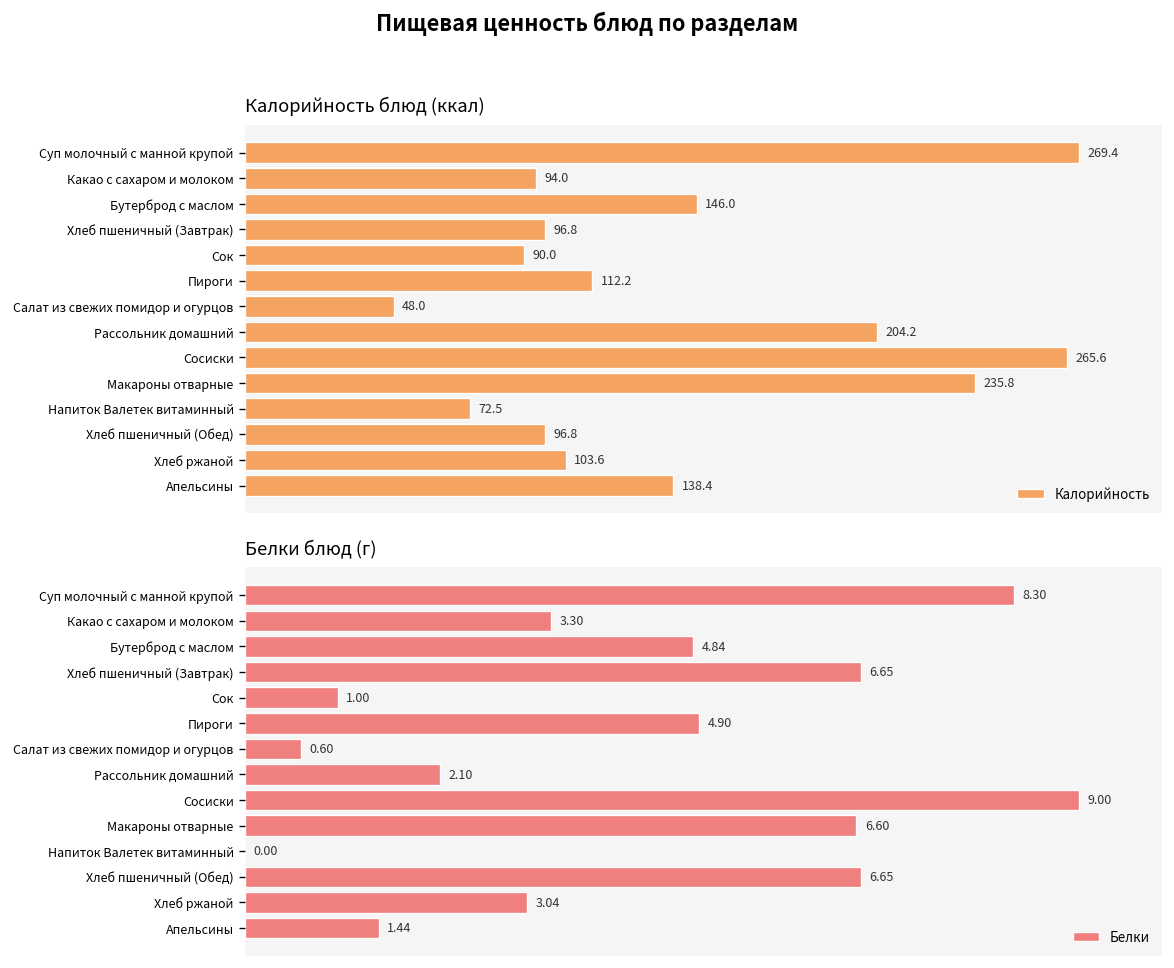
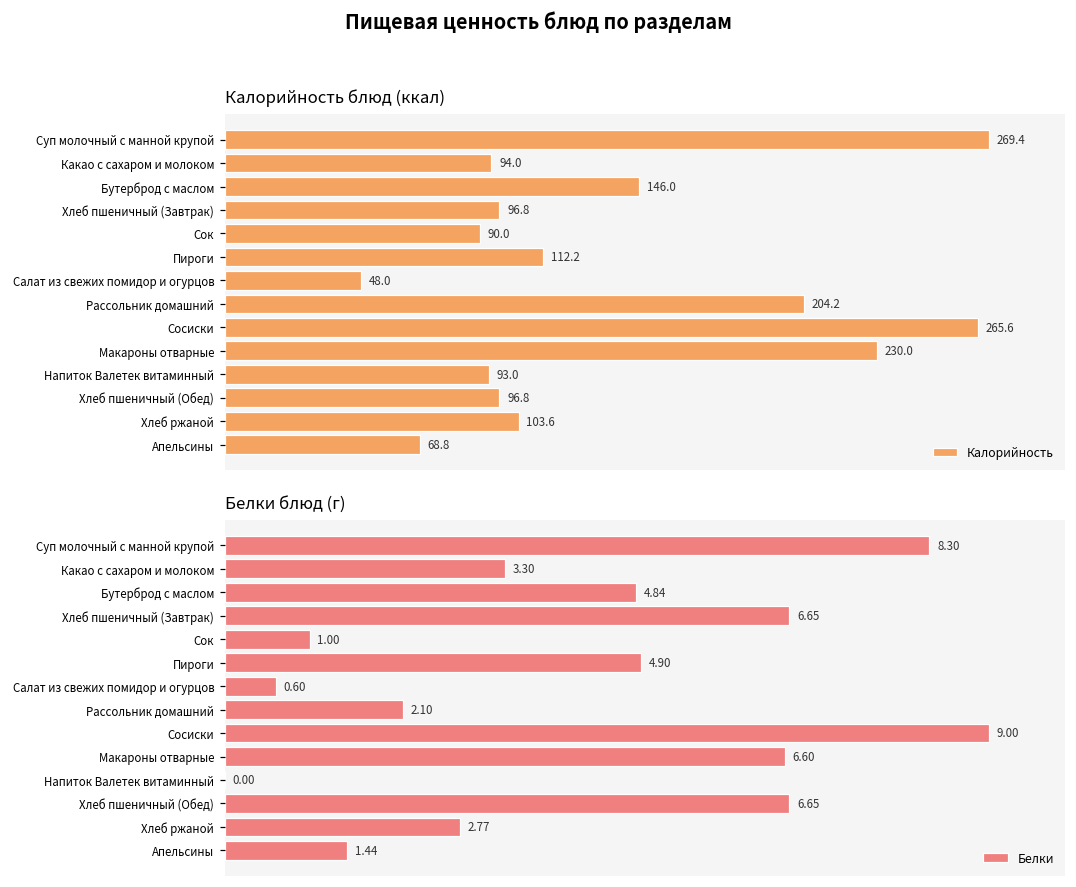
Калорийность блюд (ккал), Макароны отварные: 235.8 -> 230.0
Калорийность блюд (ккал), Напиток Валетек витаминный: 72.5 -> 93.0
Калорийность блюд (ккал), Апельсины: 138.4 -> 68.8
Белки блюд (г), Хлеб ржаной: 3.04 -> 2.77
